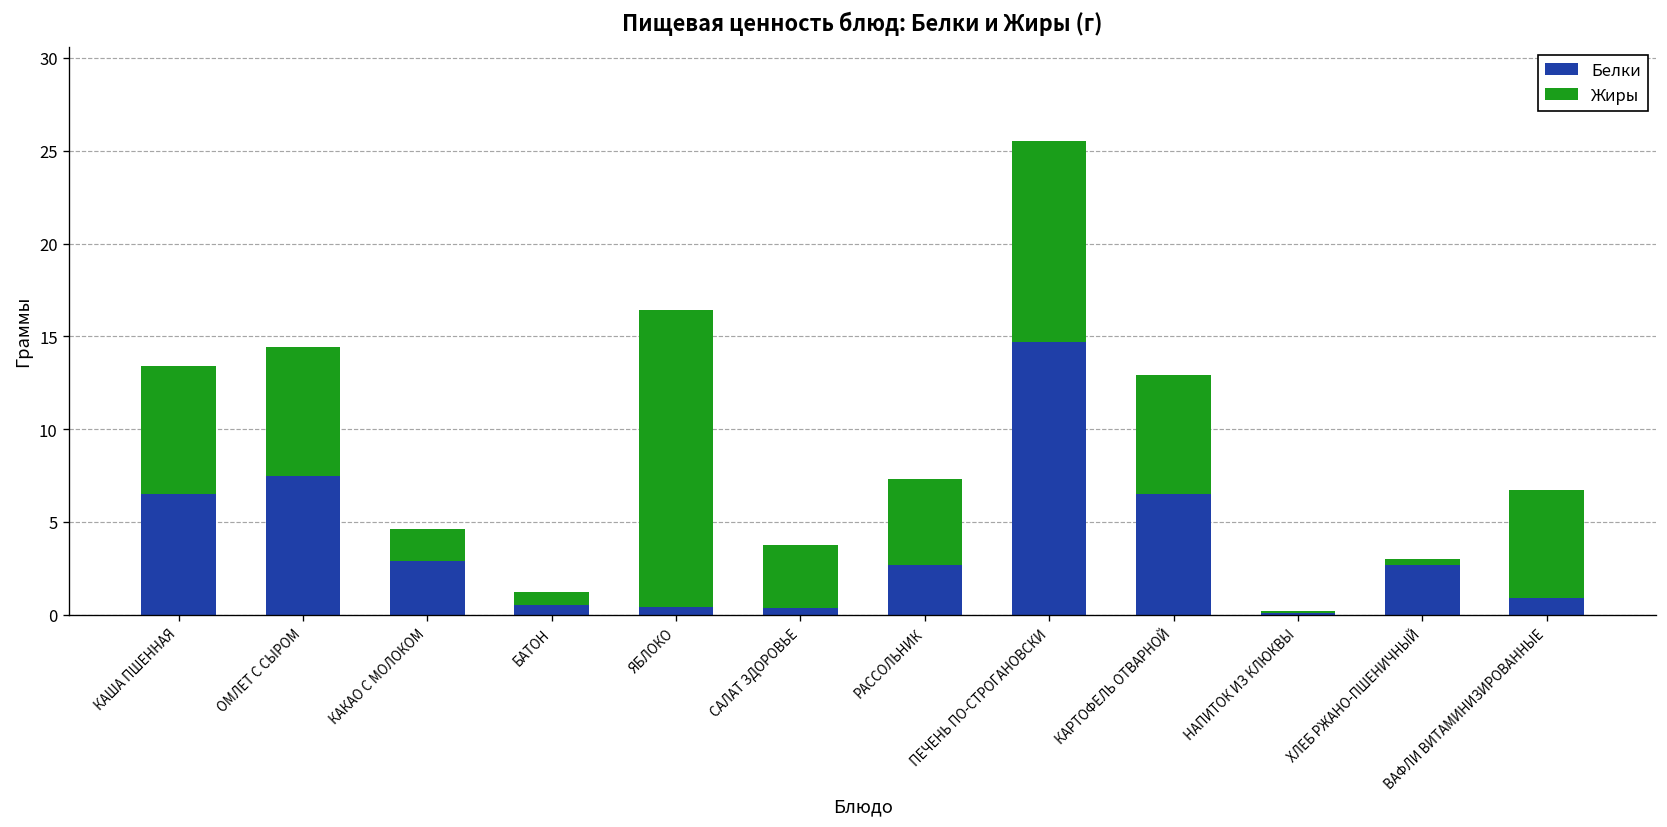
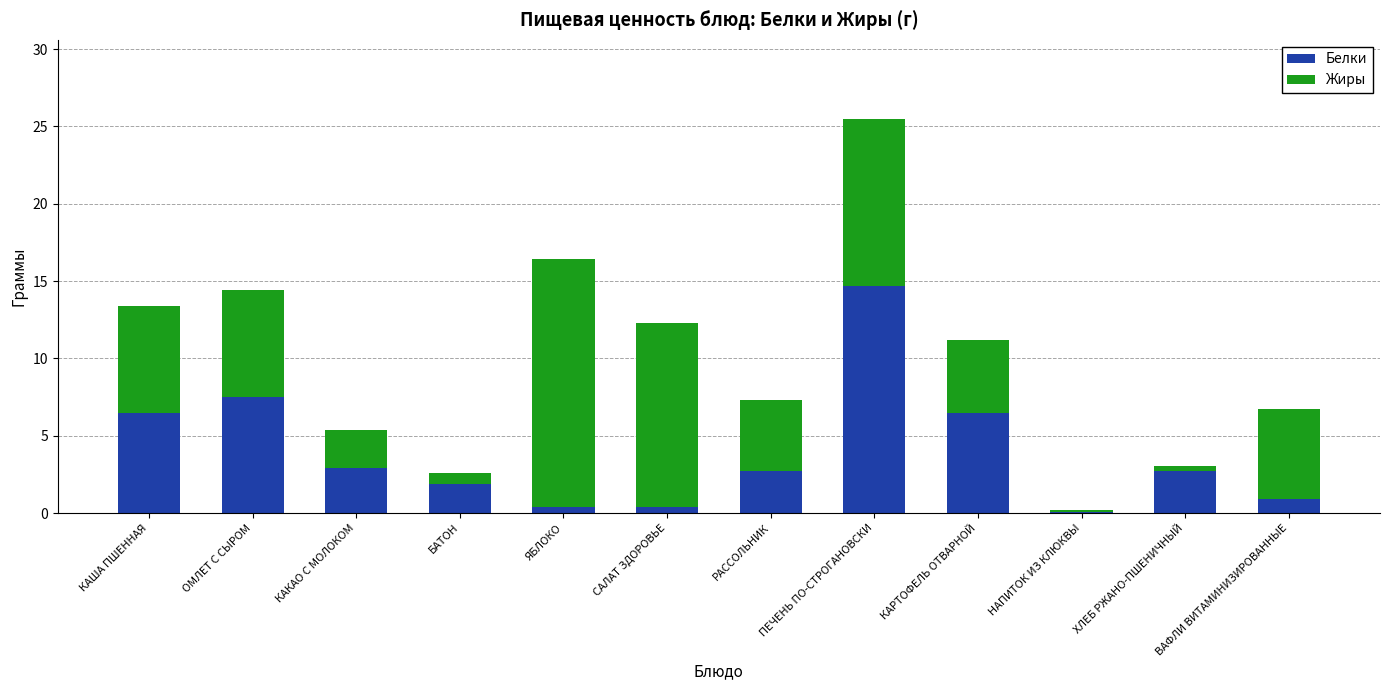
Жиры, КАКАО С МОЛОКОМ: 1.7 -> 2.5
Белки, БАТОН: 0.5 -> 1.9
Жиры, САЛАТ ЗДОРОВЬЕ: 3.4 -> 11.9
Жиры, КАРТОФЕЛЬ ОТВАРНОЙ: 6.4 -> 4.7
